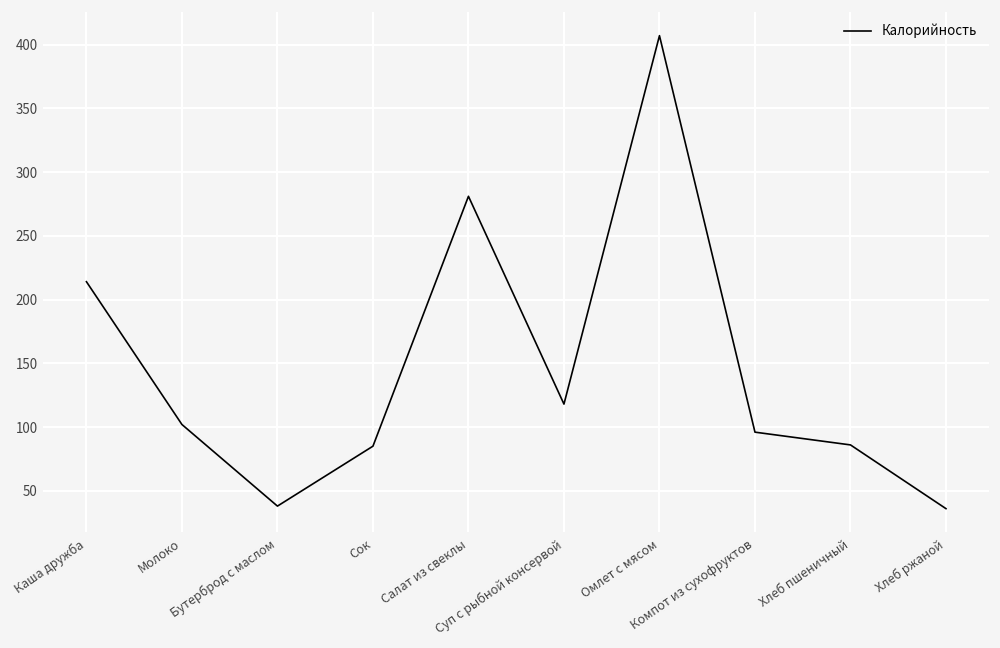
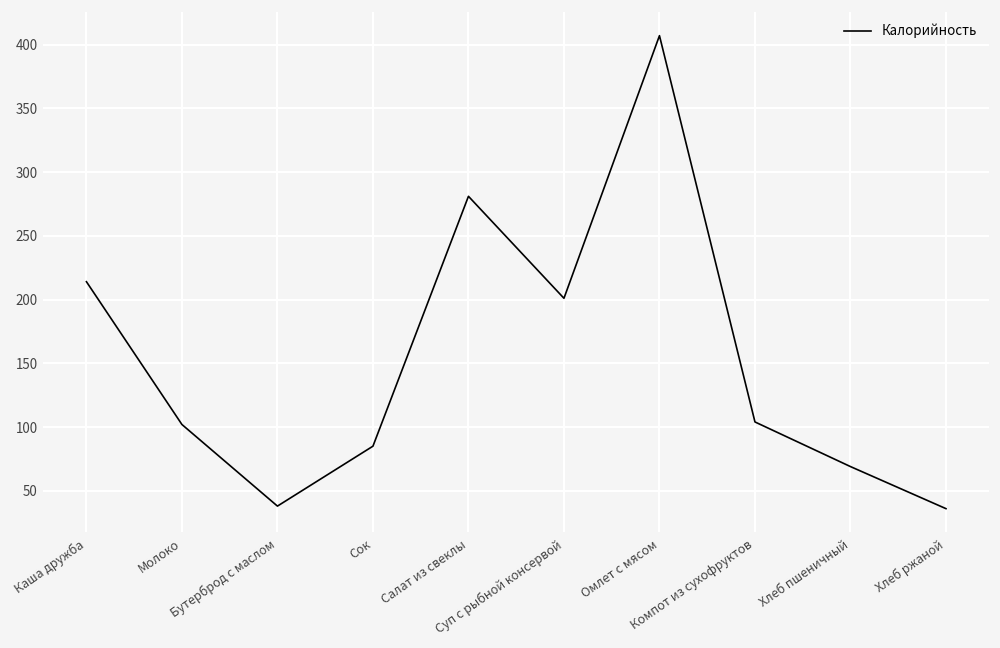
Суп с рыбной консервой: 118 -> 201
Компот из сухофруктов: 96 -> 104
Хлеб пшеничный: 86 -> 69
